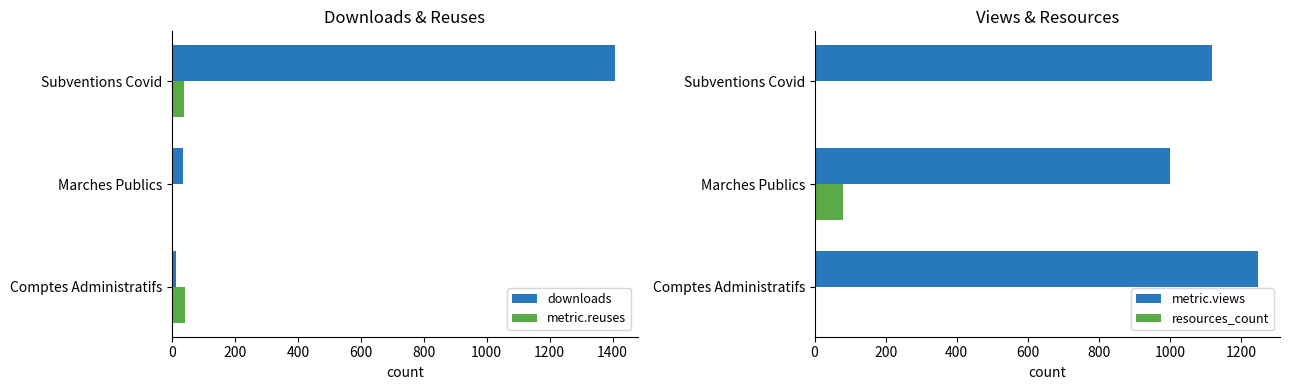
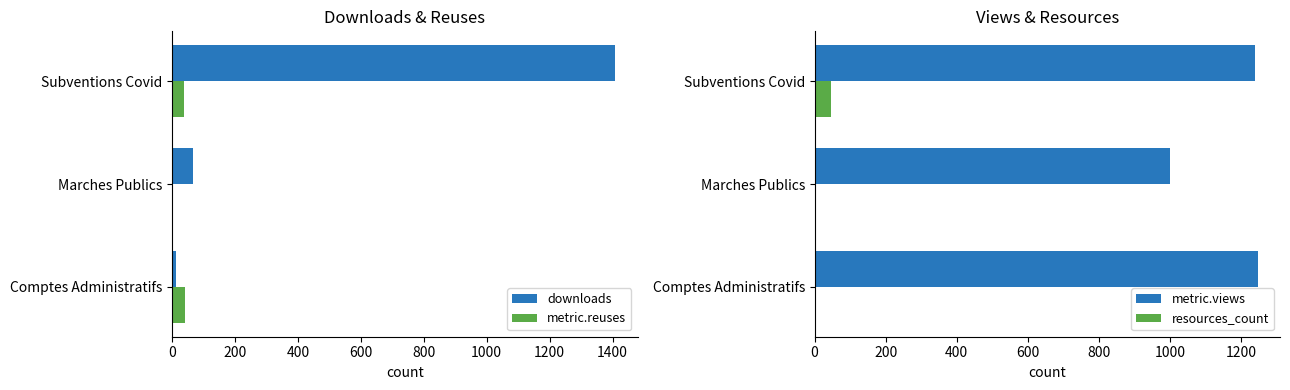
Downloads & Reuses, downloads, Marches Publics: 40 -> 70
Views & Resources, metric.views, Subventions Covid: 1120 -> 1240
Views & Resources, resources_count, Subventions Covid: 0 -> 50
Views & Resources, resources_count, Marches Publics: 80 -> 0
